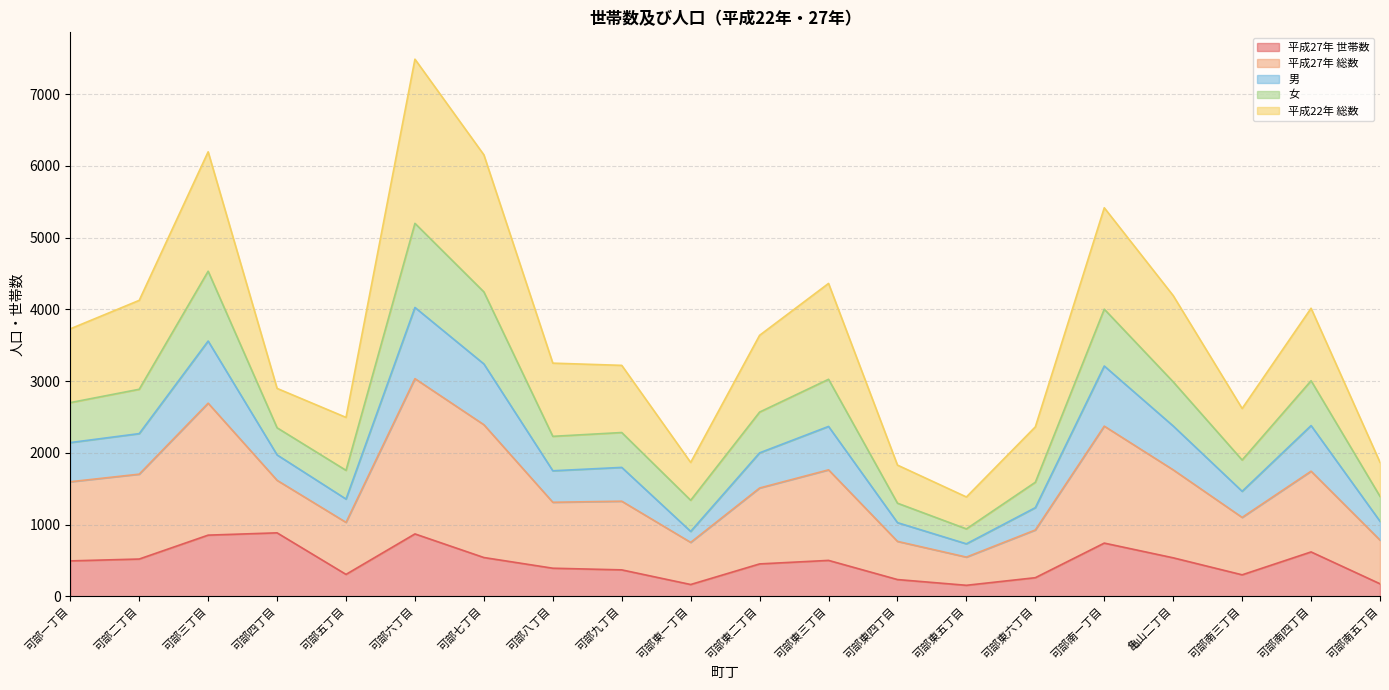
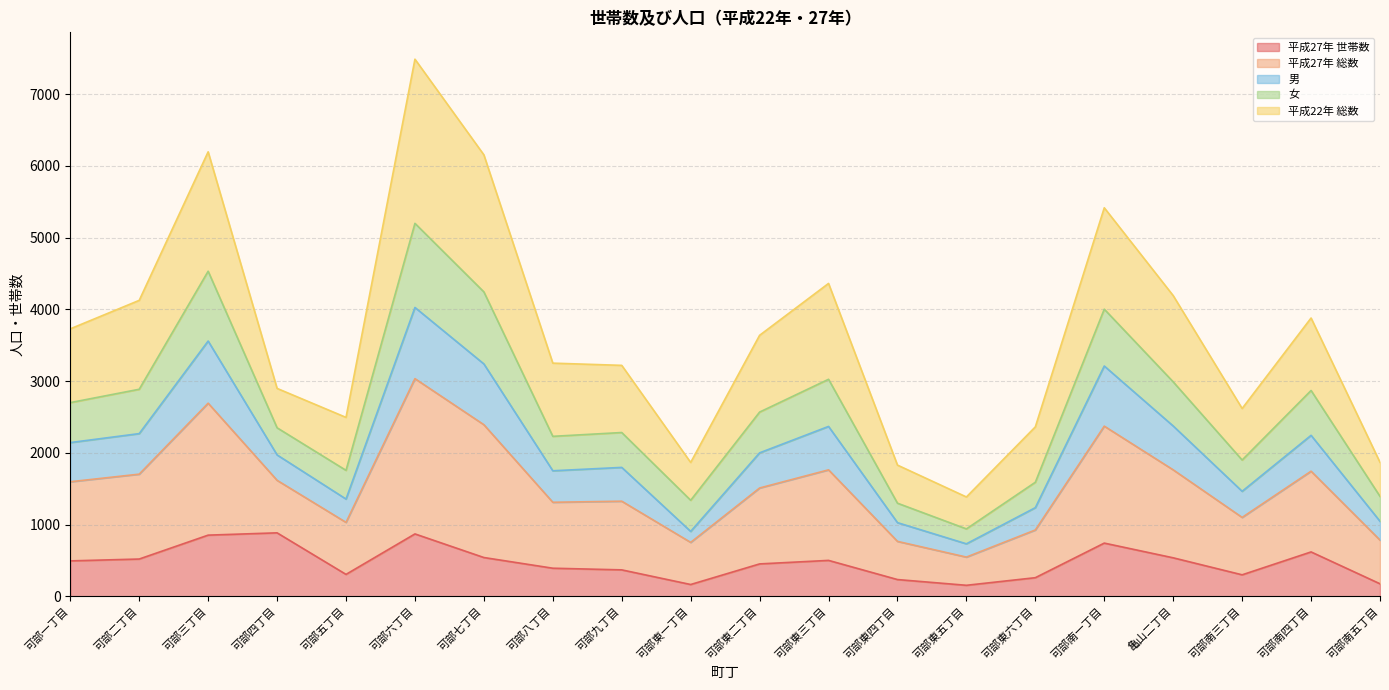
男, 可部南四丁目: 600 -> 500
